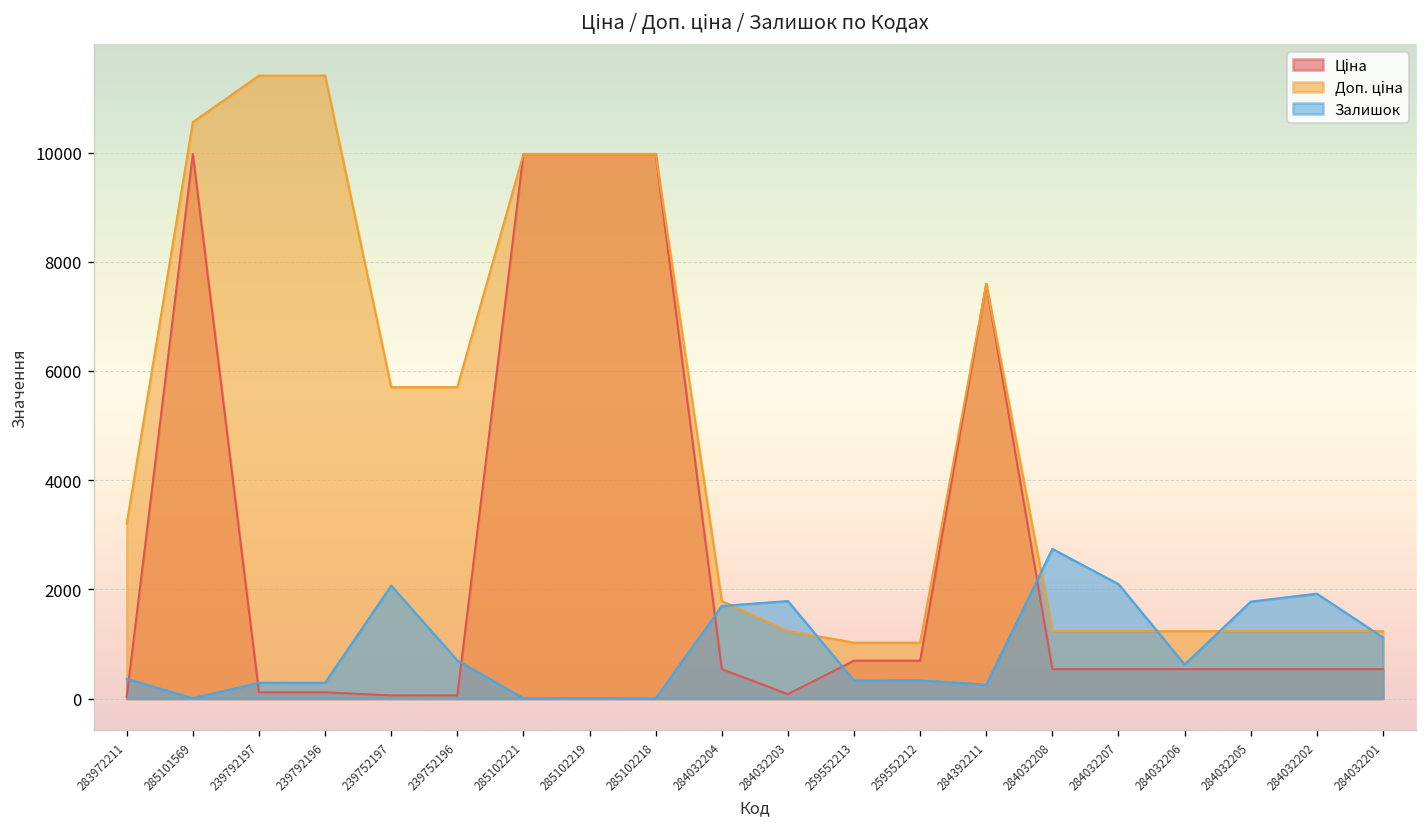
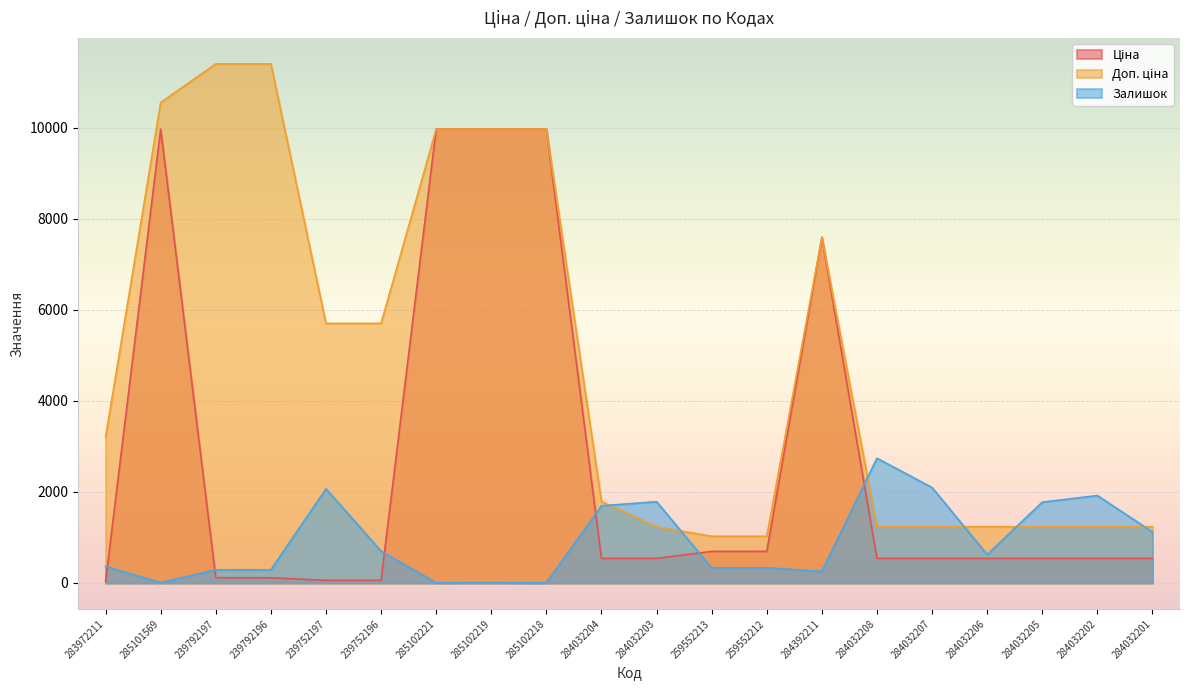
Ціна, 284032203: 100 -> 500
